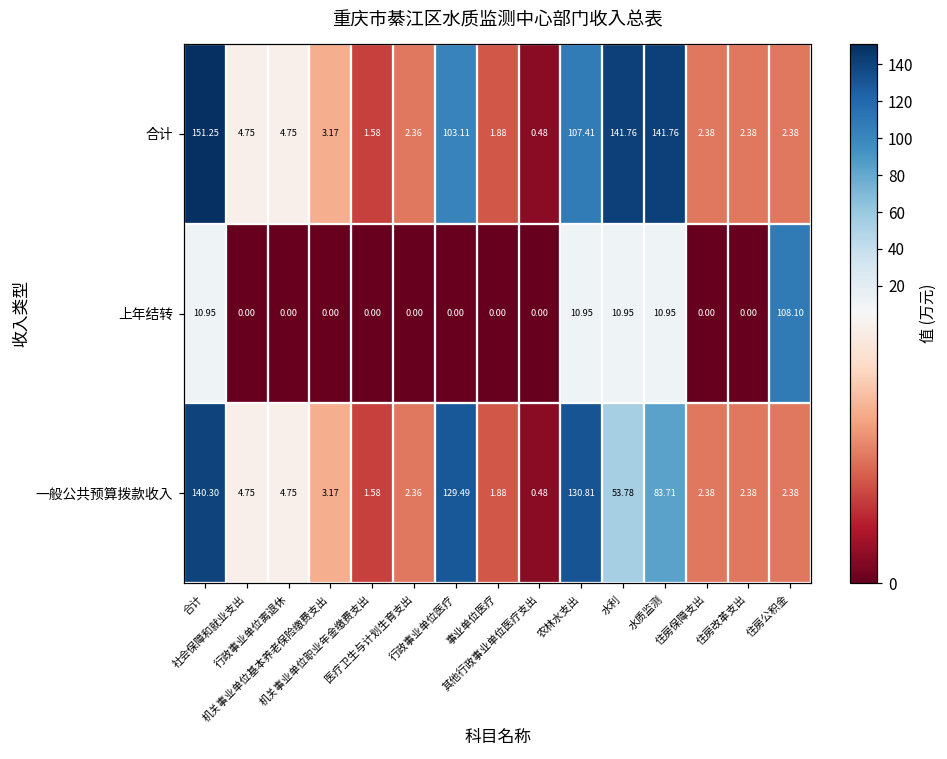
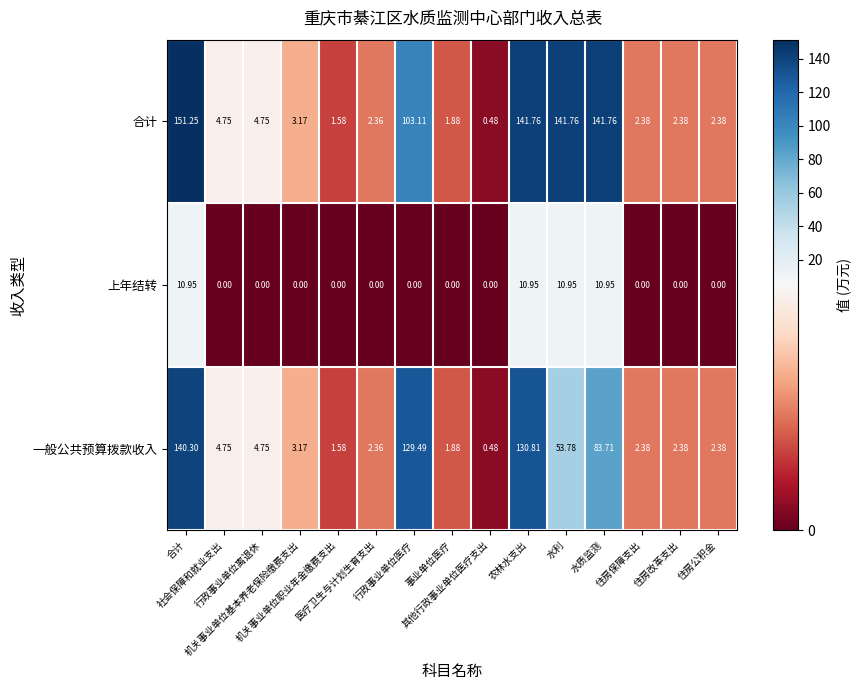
合计, 农林水支出: 107.41 -> 141.76
上年结转, 住房公积金: 108.10 -> 0.00
